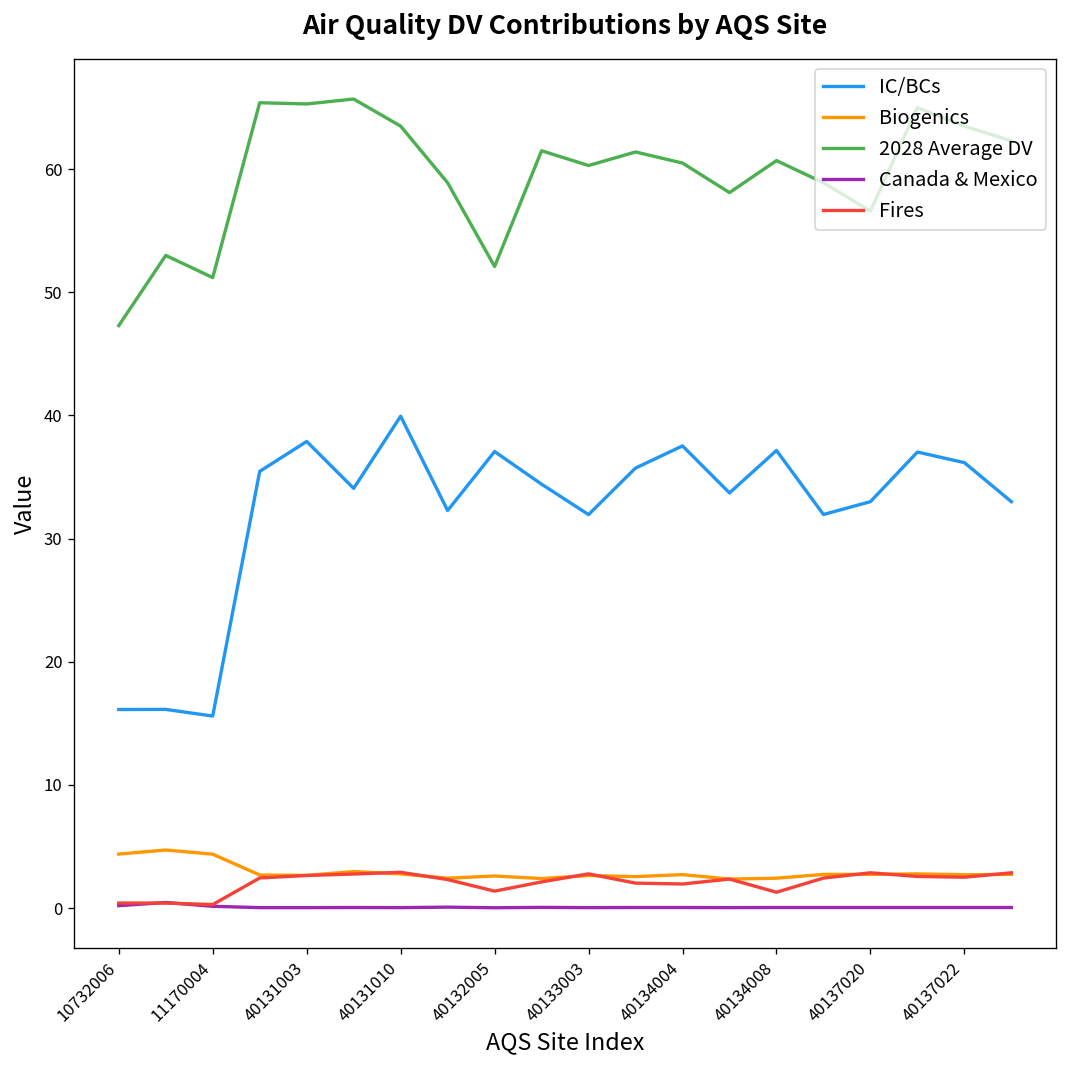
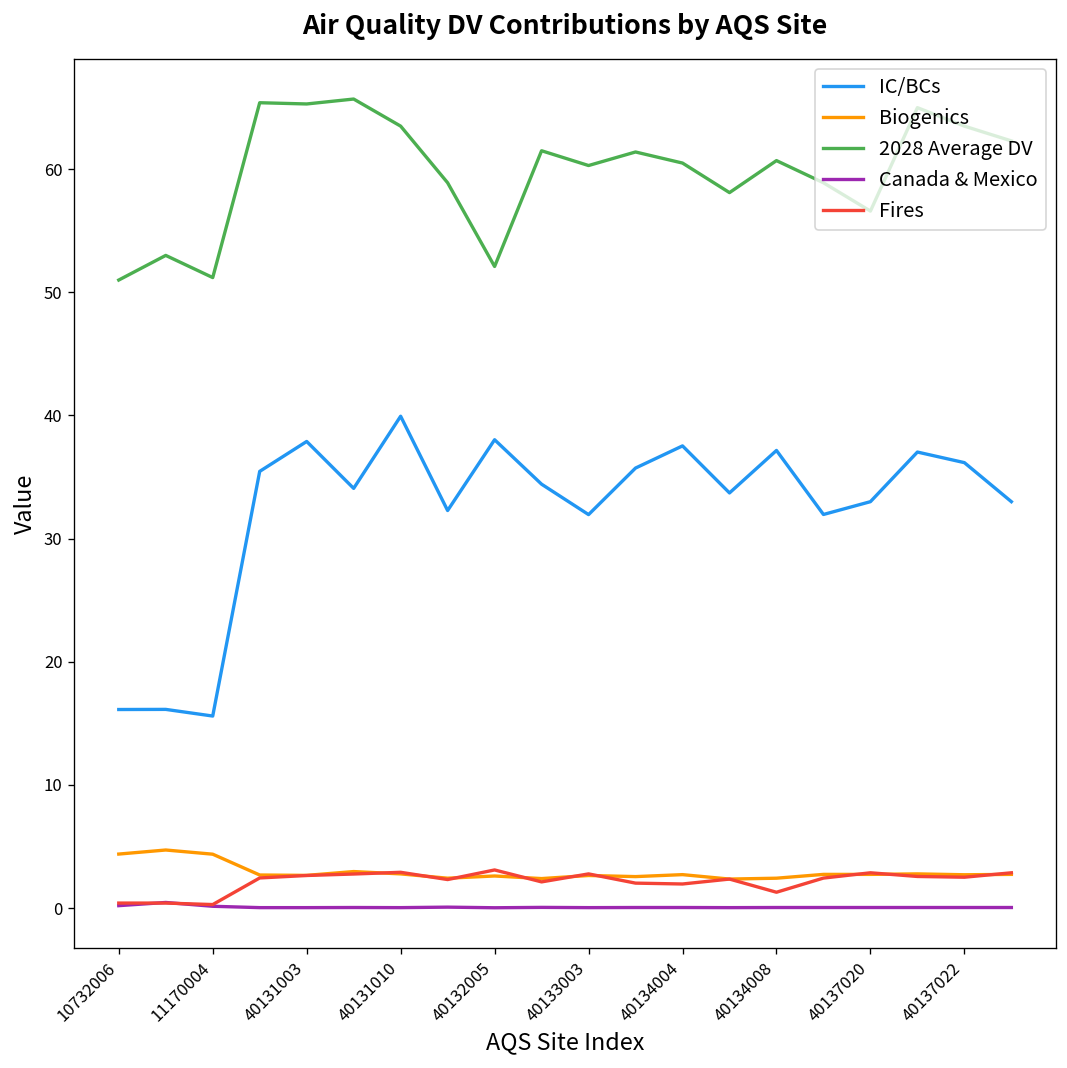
2028 Average DV, 10732006: 47.3 -> 51.0
IC/BCs, 40132005: 37.1 -> 38.0
Fires, 40132005: 1.4 -> 3.1
